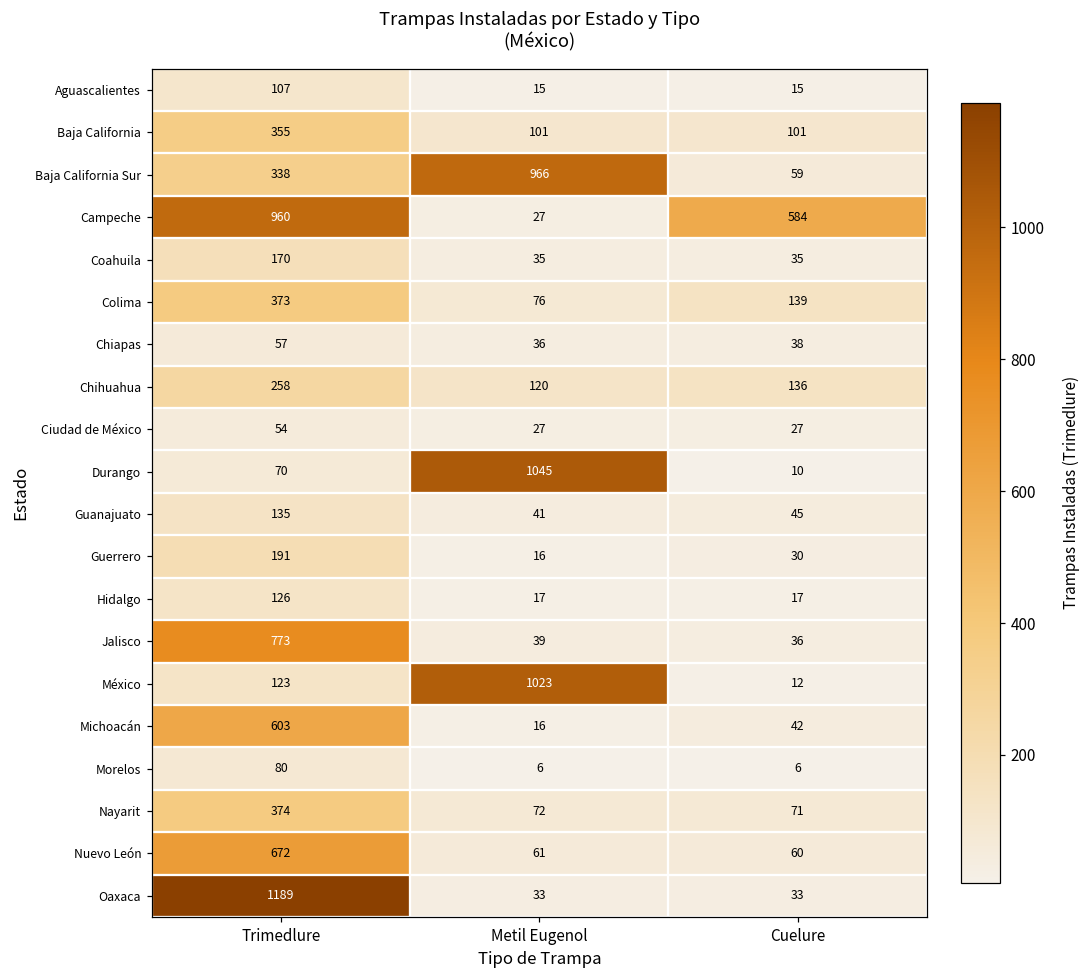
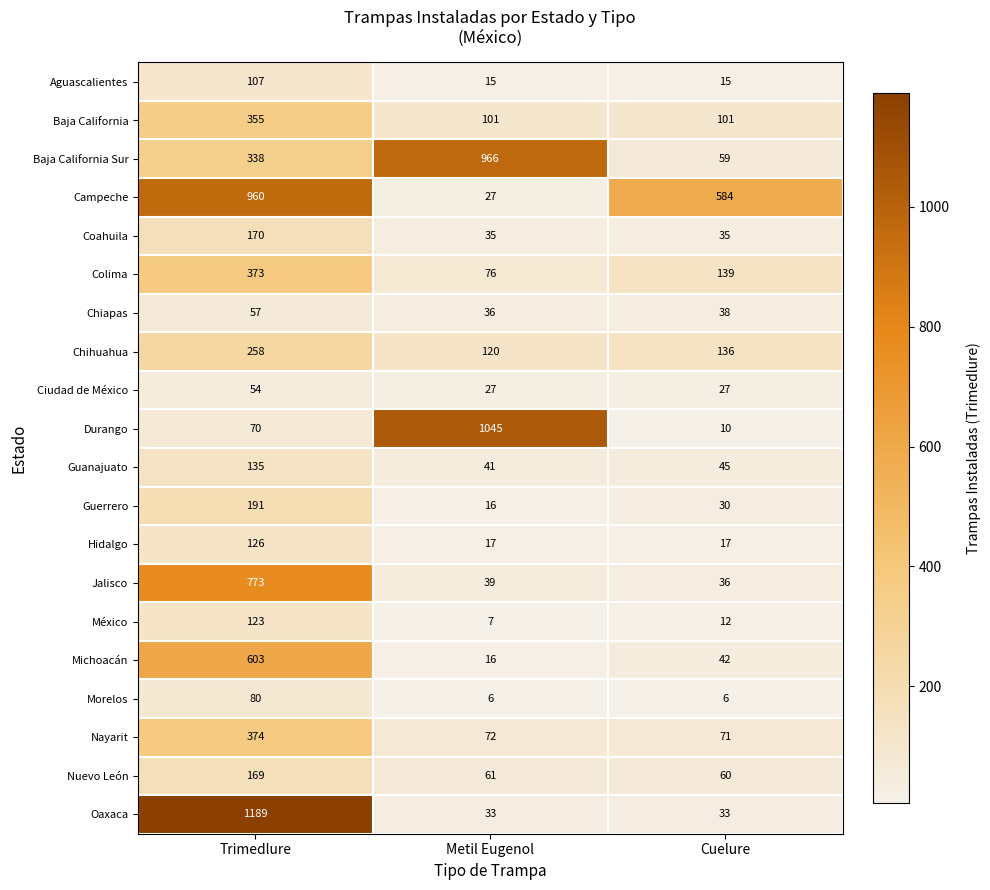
México, Metil Eugenol: 1023 -> 7
Nuevo León, Trimedlure: 672 -> 169
